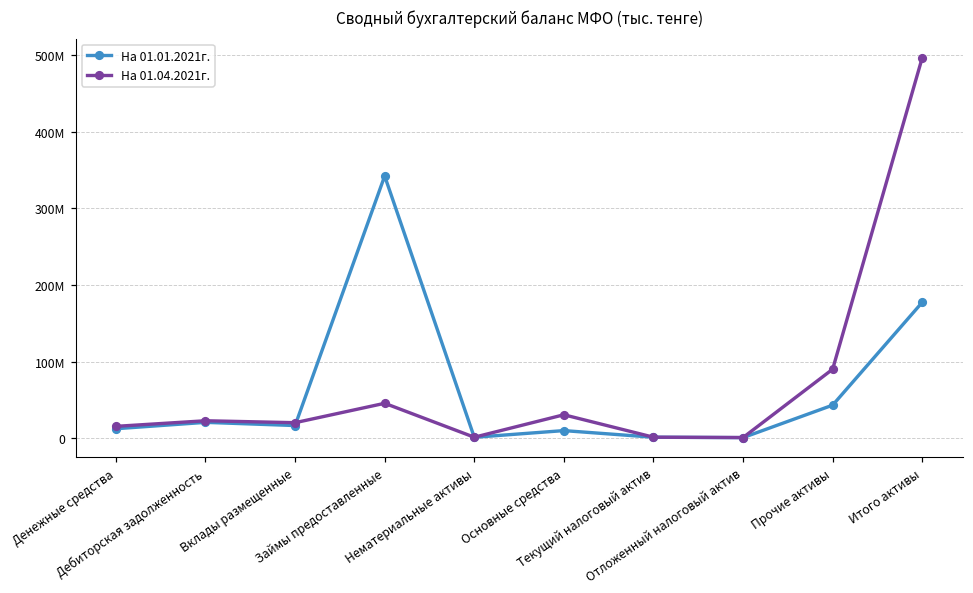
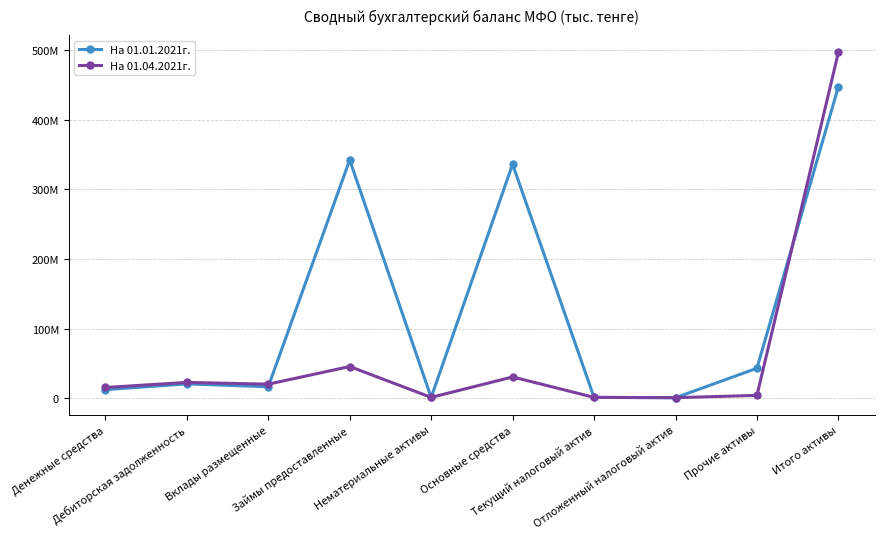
На 01.01.2021г., Основные средства: 10000000 -> 340000000
На 01.04.2021г., Прочие активы: 90000000 -> 0
На 01.01.2021г., Итого активы: 180000000 -> 450000000
